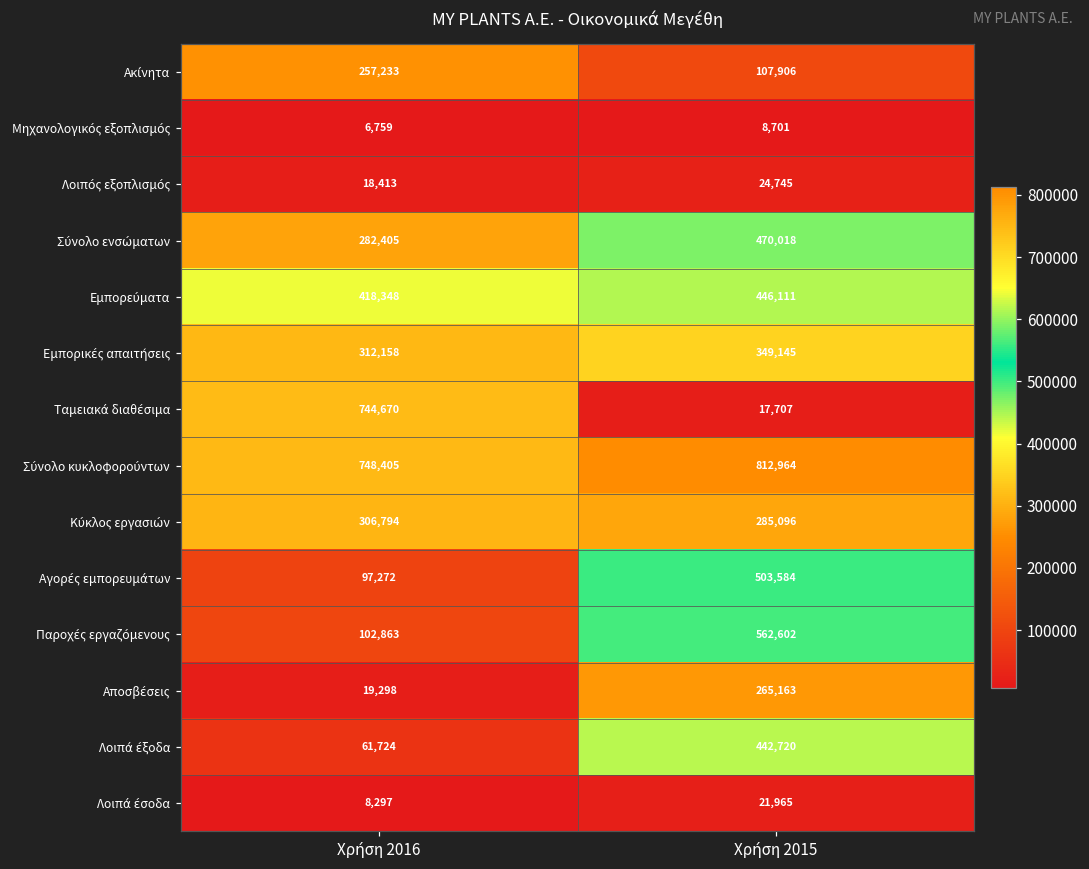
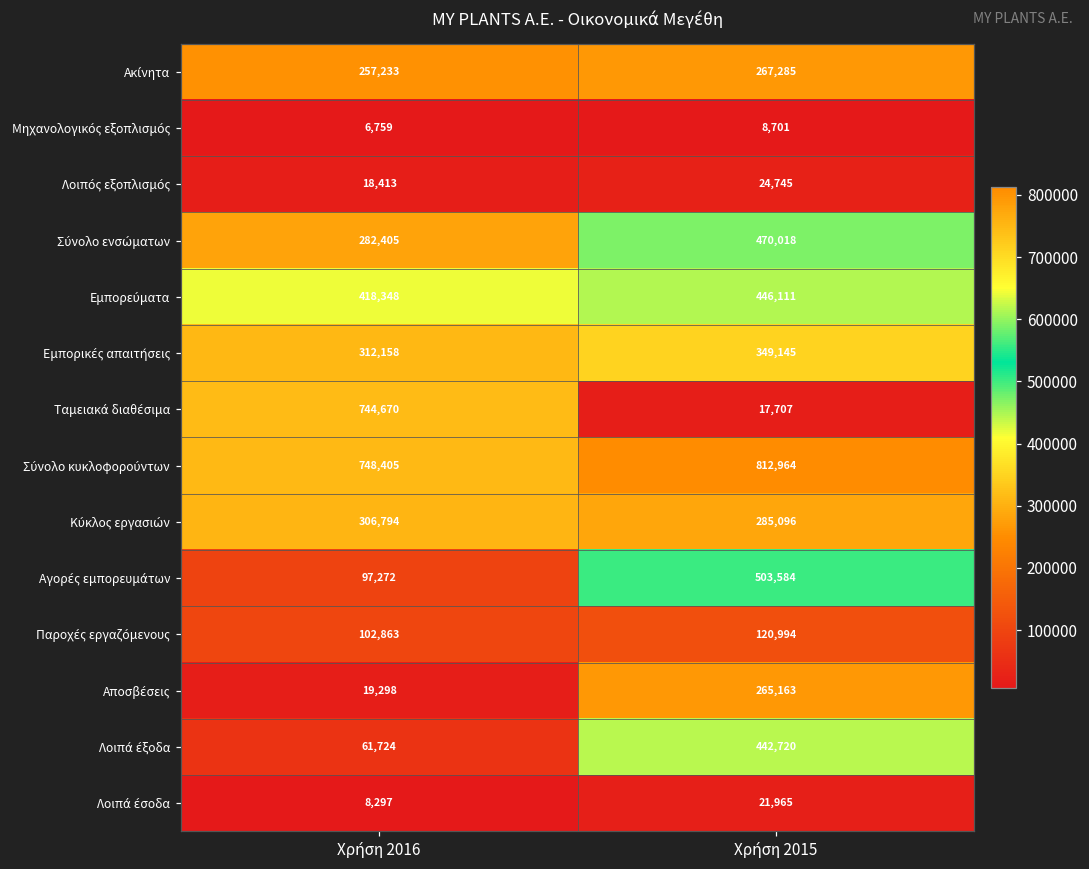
Ακίνητα, Χρήση 2015: 107,906 -> 267,285
Παροχές εργαζόμενους, Χρήση 2015: 562,602 -> 120,994
